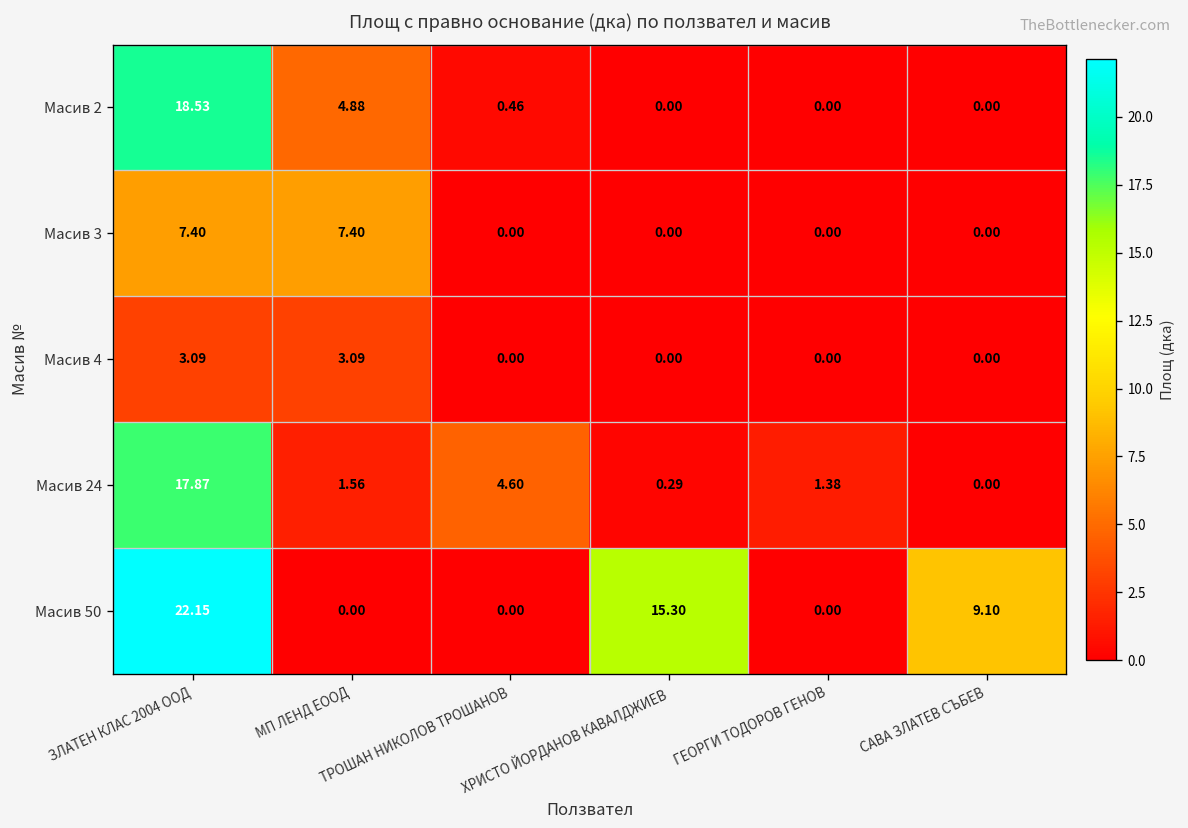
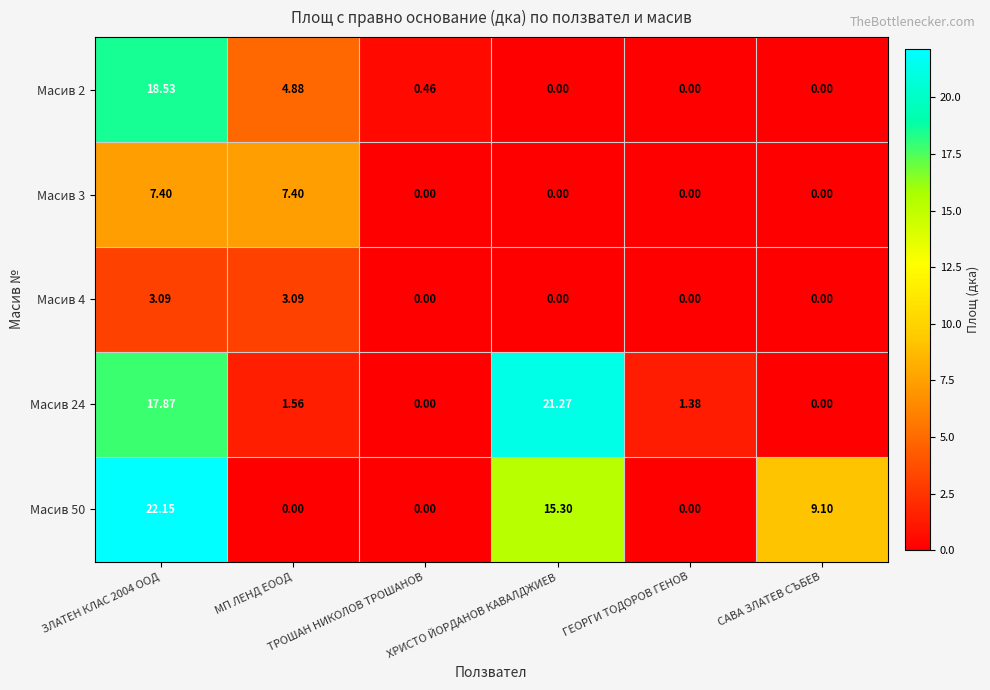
Масив 24, ТРОШАН НИКОЛОВ ТРОШАНОВ: 4.60 -> 0.00
Масив 24, ХРИСТО ЙОРДАНОВ КАВАЛДЖИЕВ: 0.29 -> 21.27
